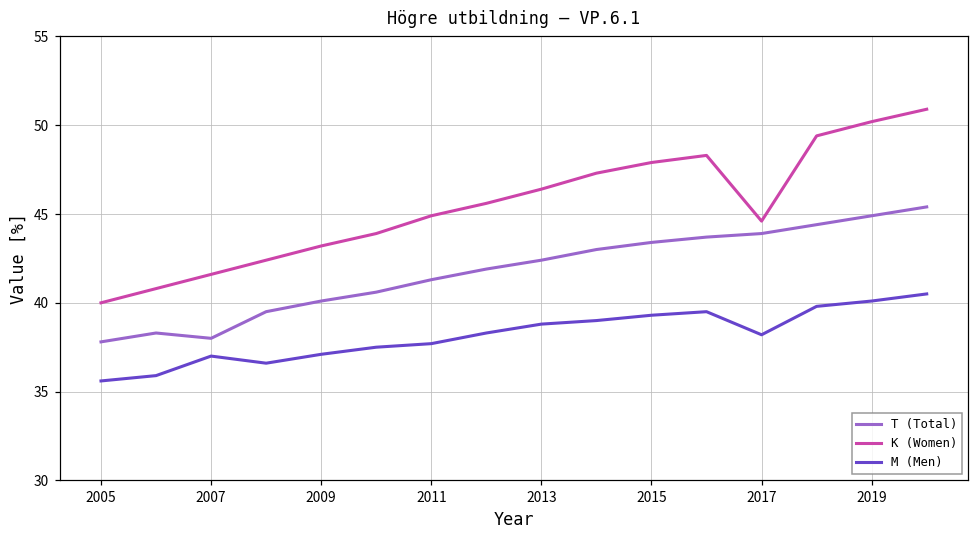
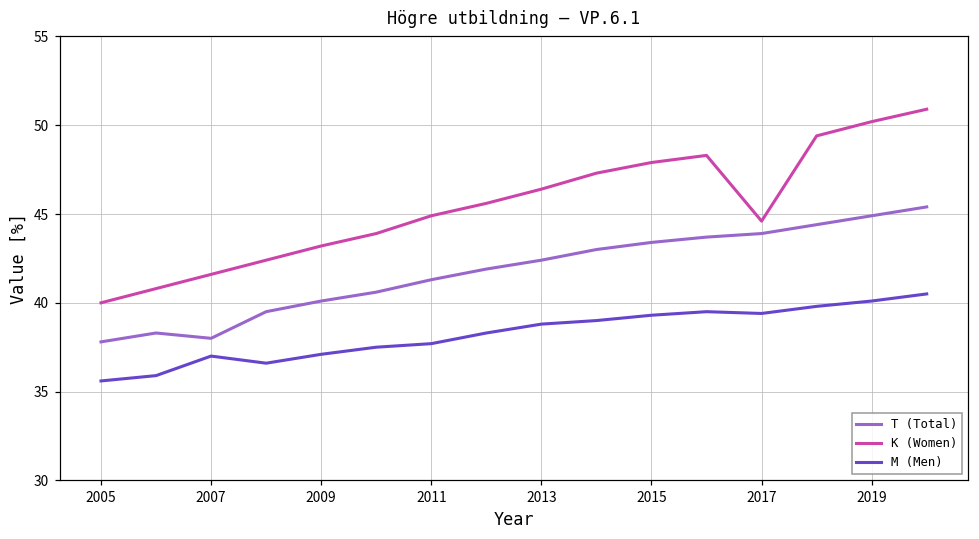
M (Men), 2017: 38.2 -> 39.4
